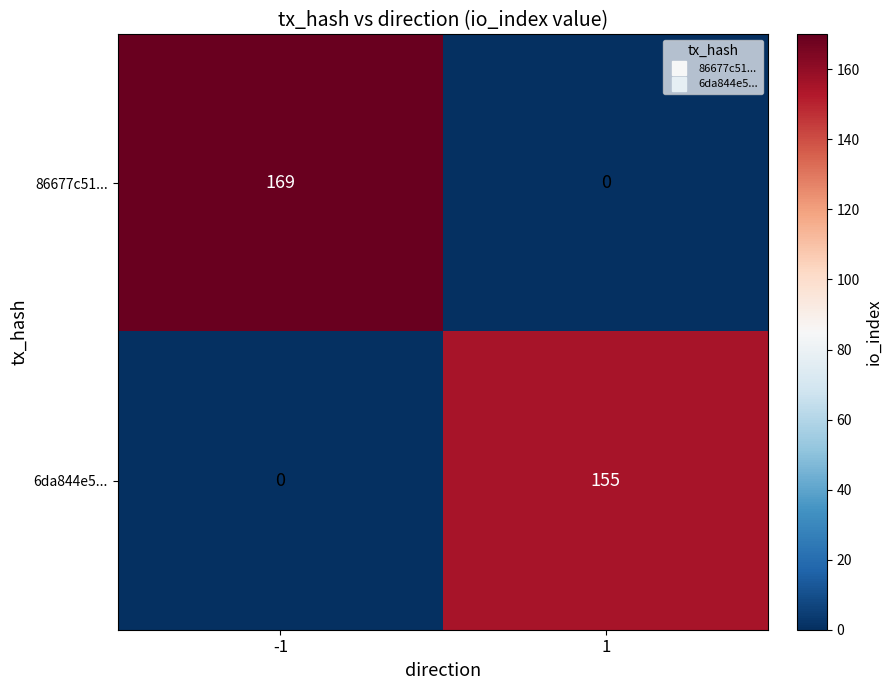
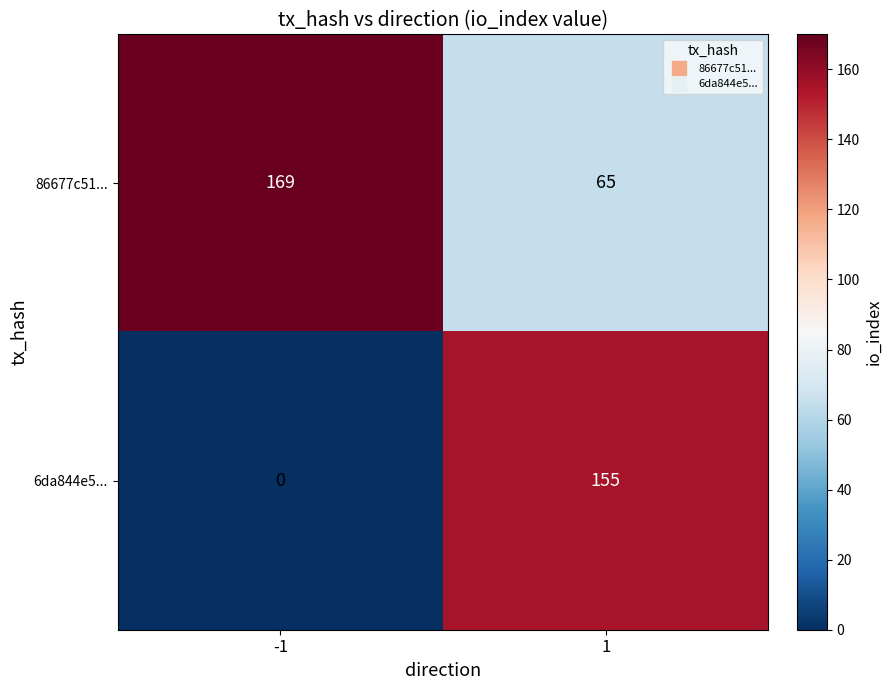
86677c51..., 1: 0 -> 65
